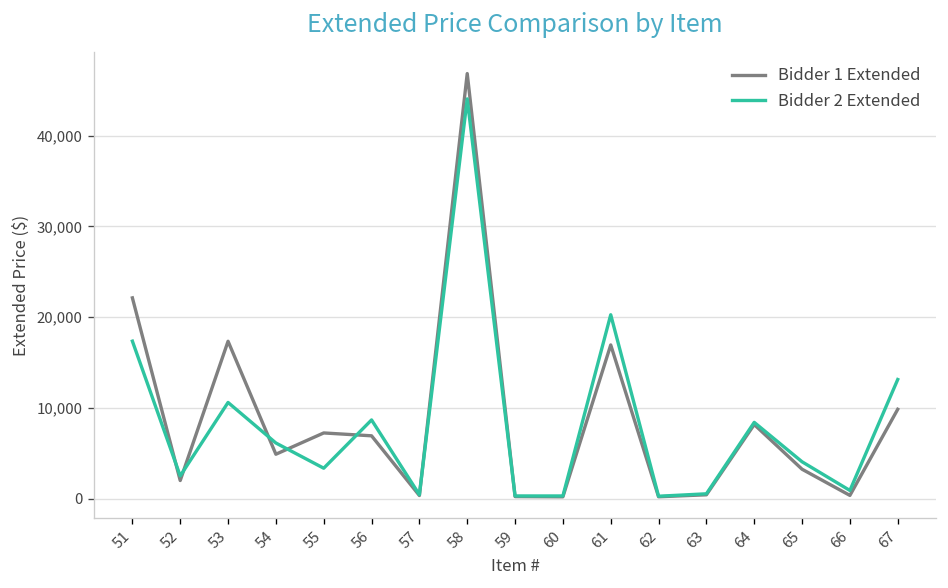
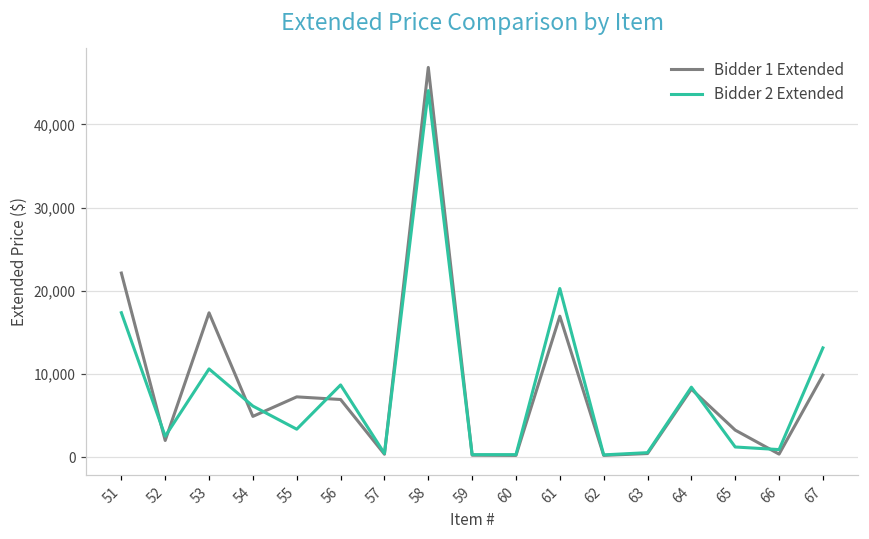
Bidder 2 Extended, 65: 4,000 -> 1,000
